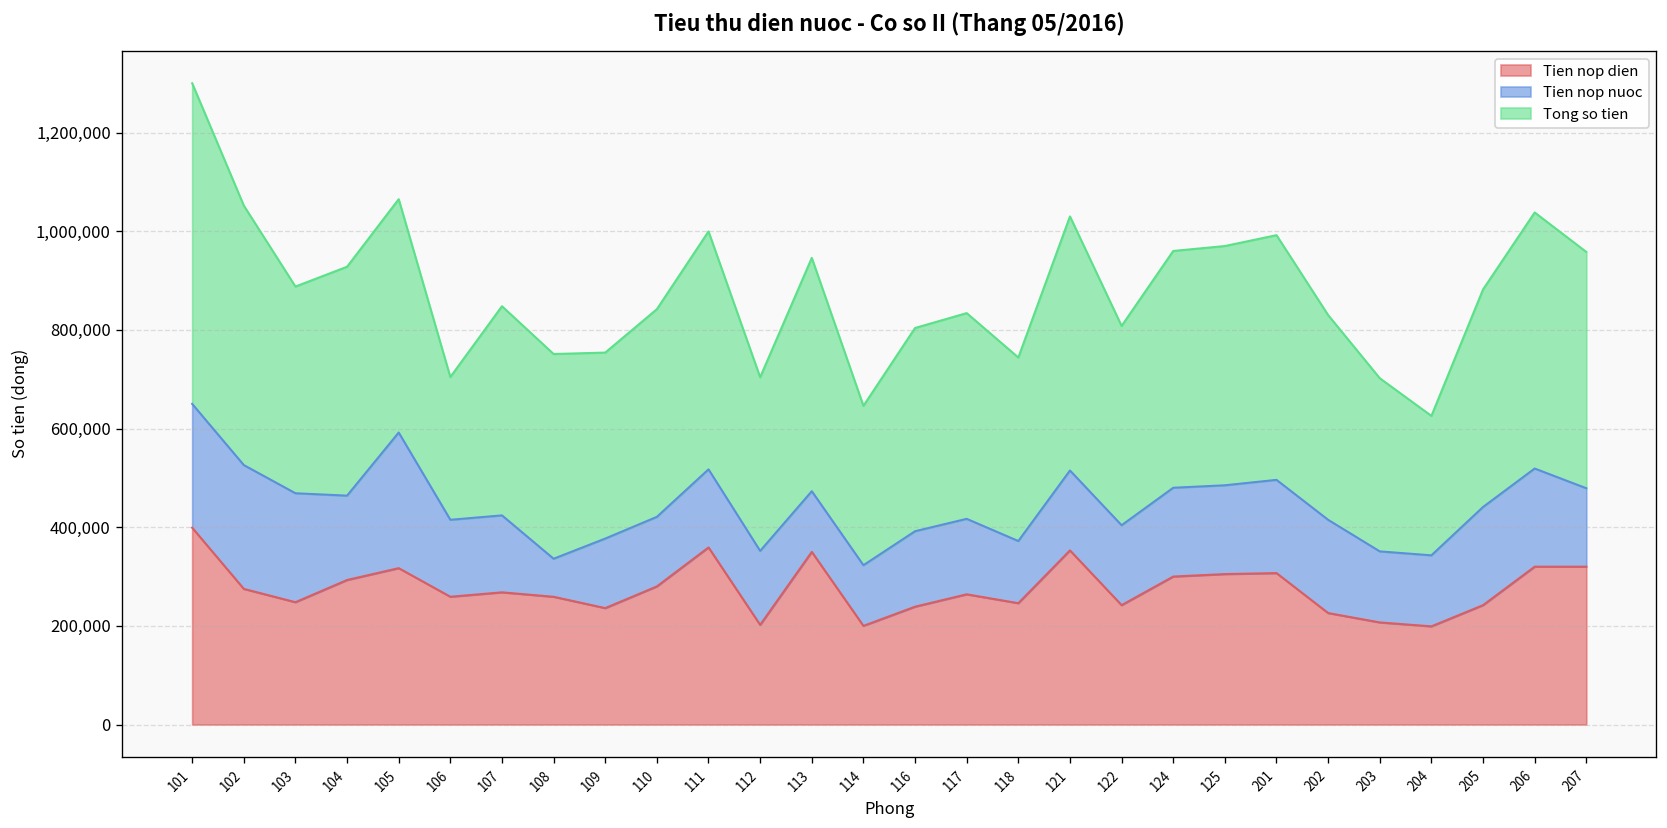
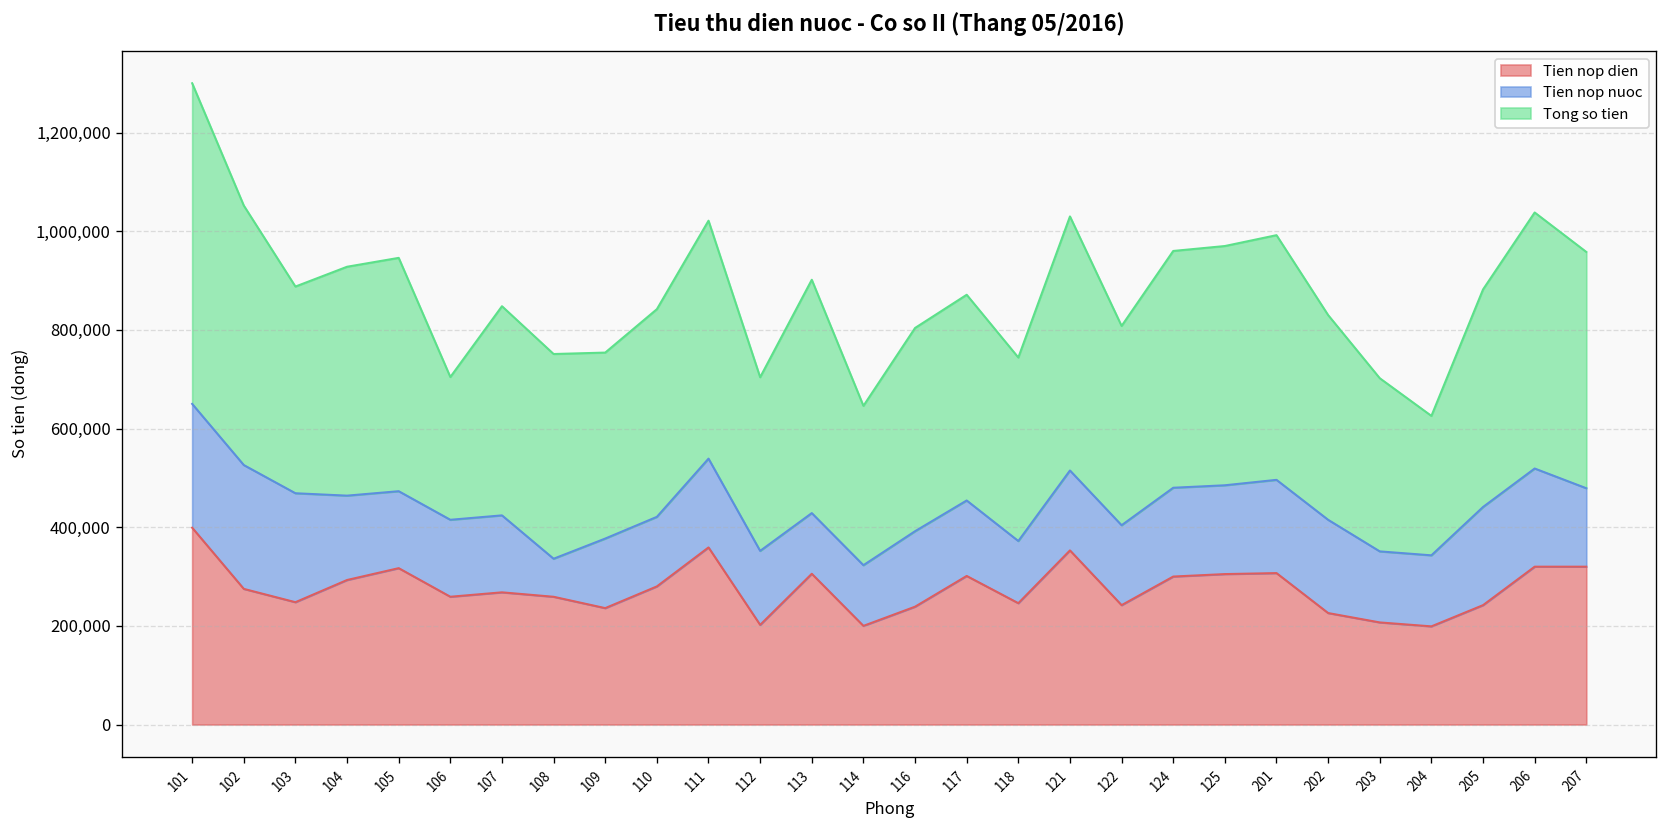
Tien nop nuoc, 105: 270,000 -> 160,000
Tien nop nuoc, 111: 160,000 -> 180,000
Tien nop dien, 113: 350,000 -> 310,000
Tien nop dien, 117: 260,000 -> 300,000
